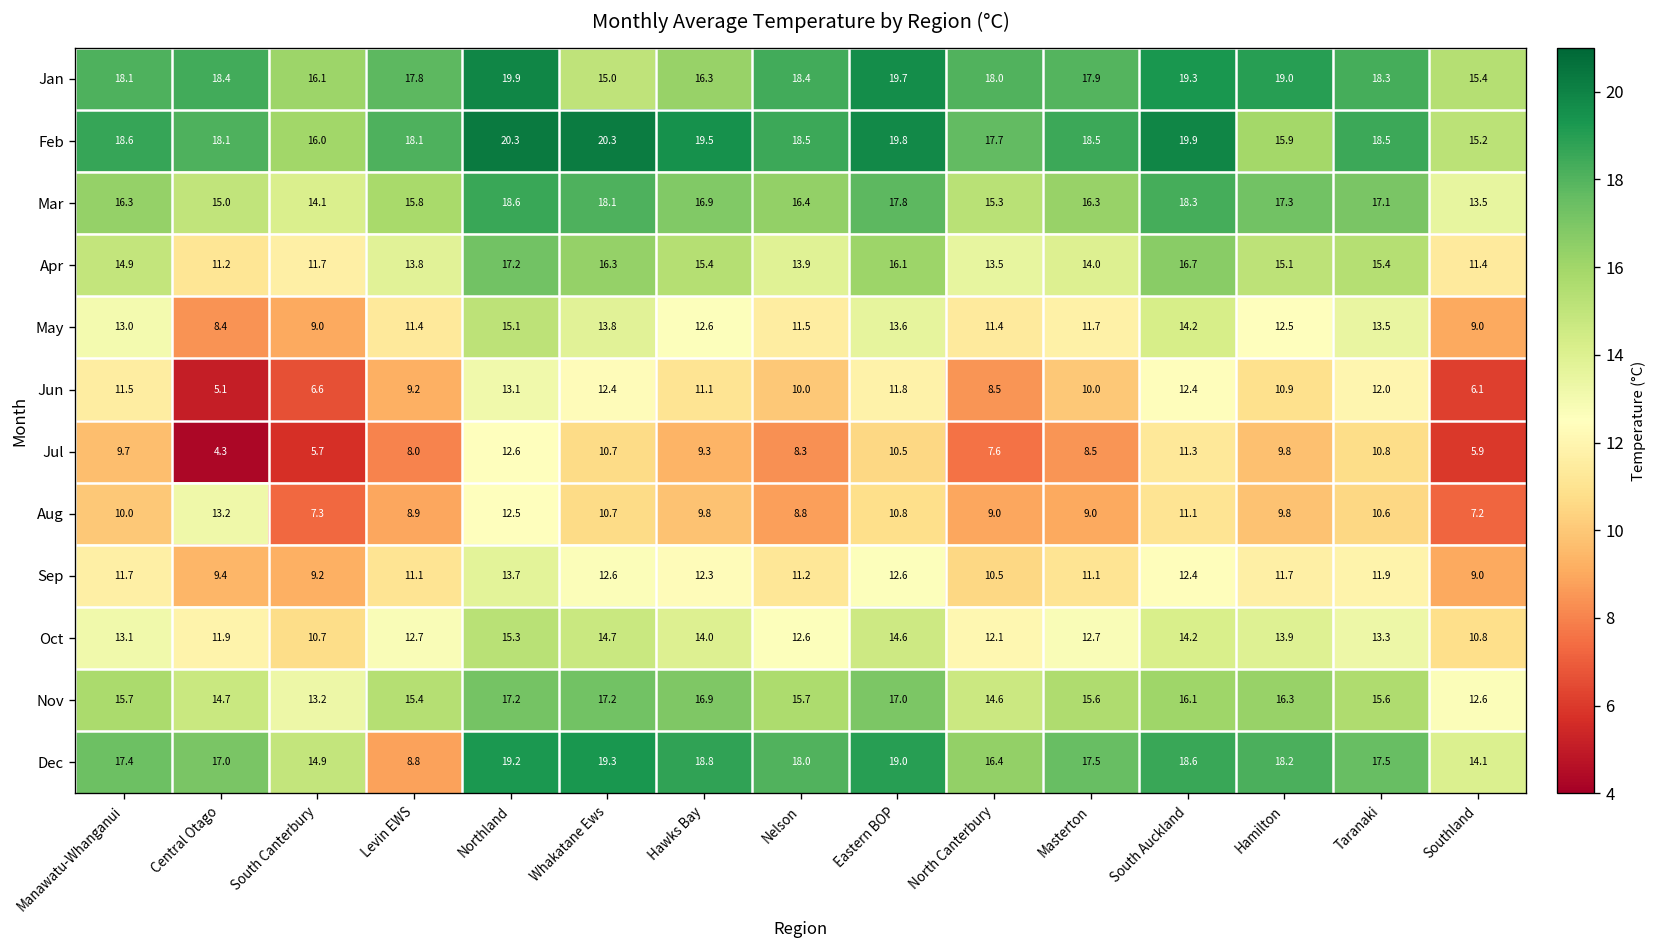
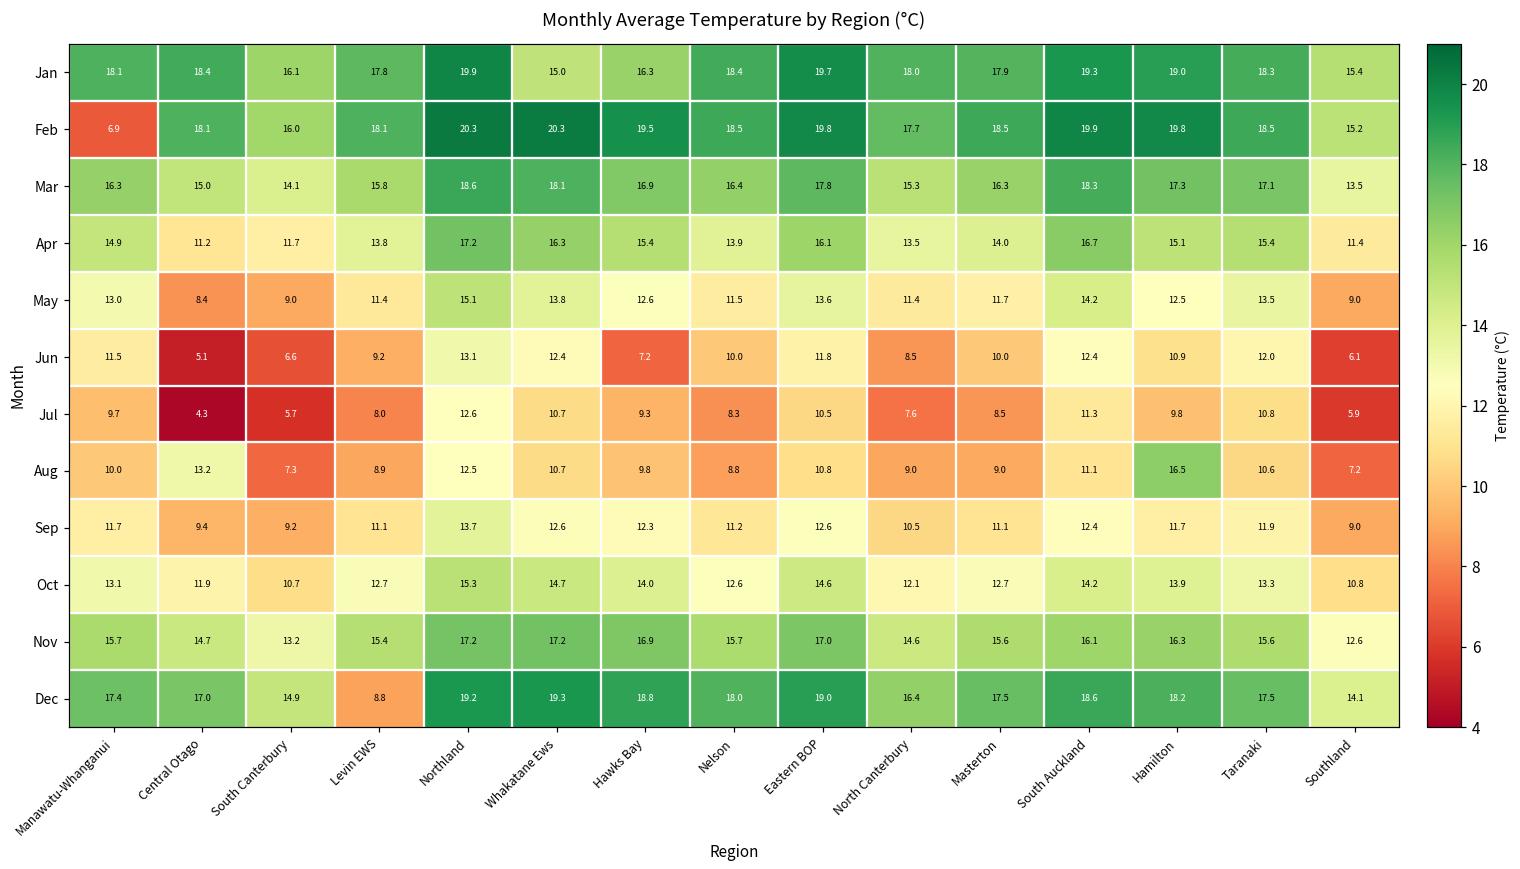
Feb, Manawatu-Whanganui: 18.6 -> 6.9
Feb, Hamilton: 15.9 -> 19.8
Jun, Hawks Bay: 11.1 -> 7.2
Aug, Hamilton: 9.8 -> 16.5
